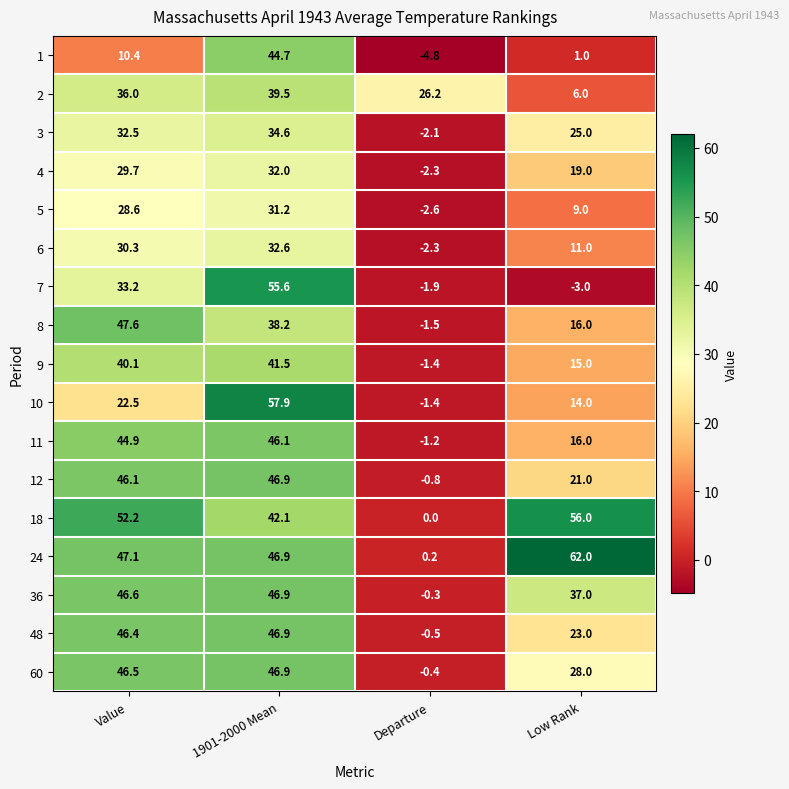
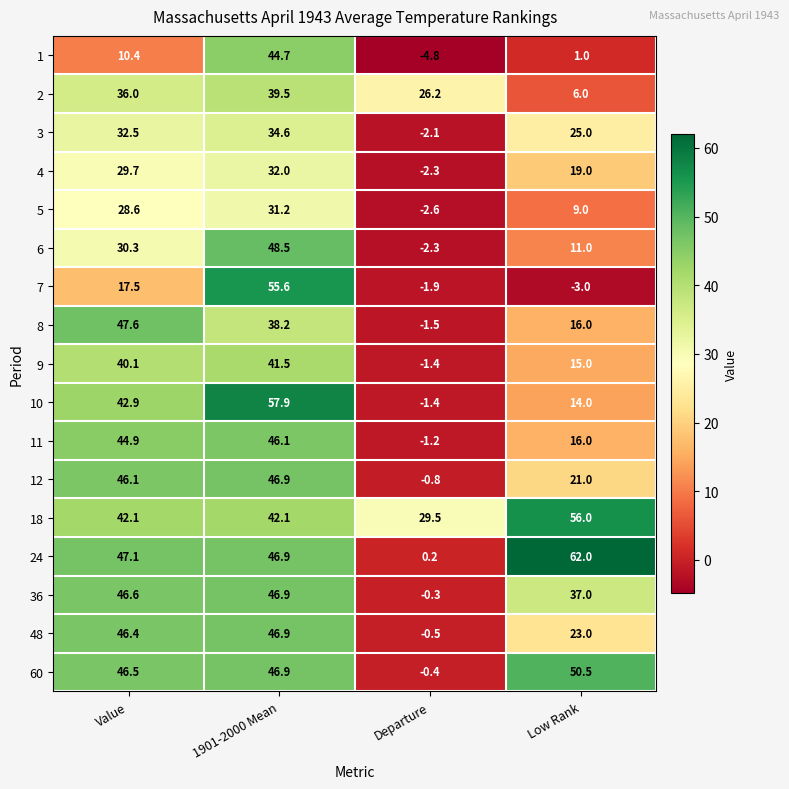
6, 1901-2000 Mean: 32.6 -> 48.5
7, Value: 33.2 -> 17.5
10, Value: 22.5 -> 42.9
18, Value: 52.2 -> 42.1
18, Departure: 0.0 -> 29.5
60, Low Rank: 28.0 -> 50.5
